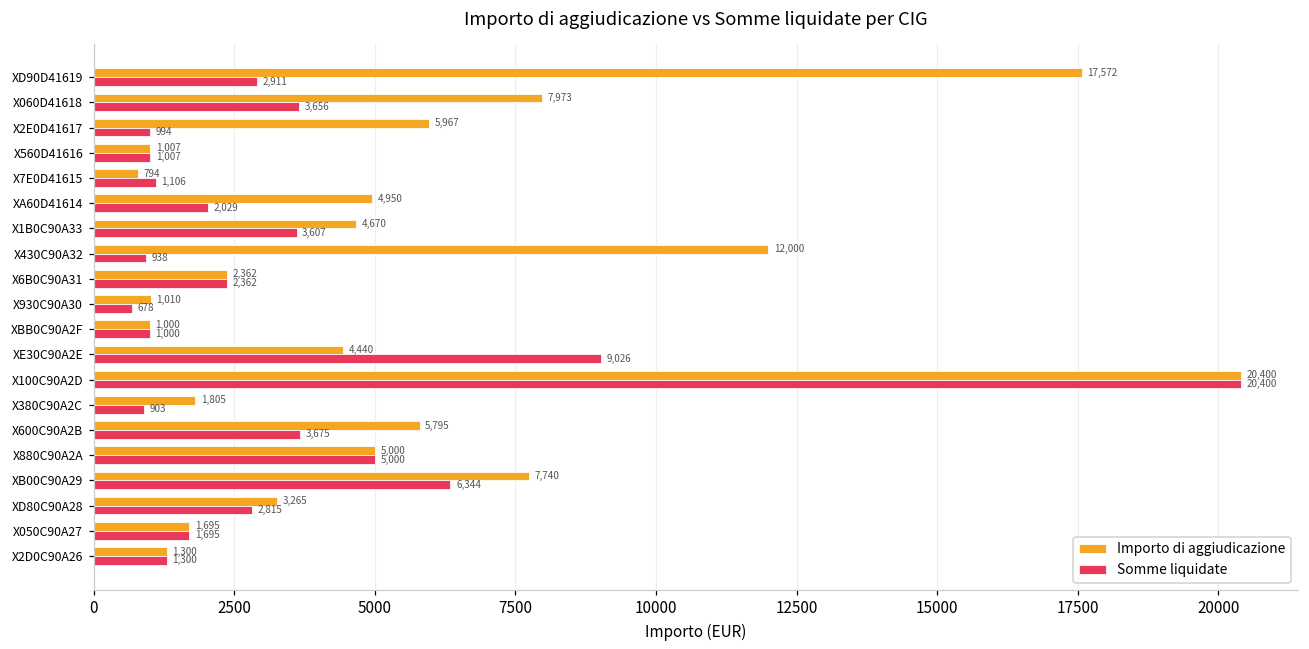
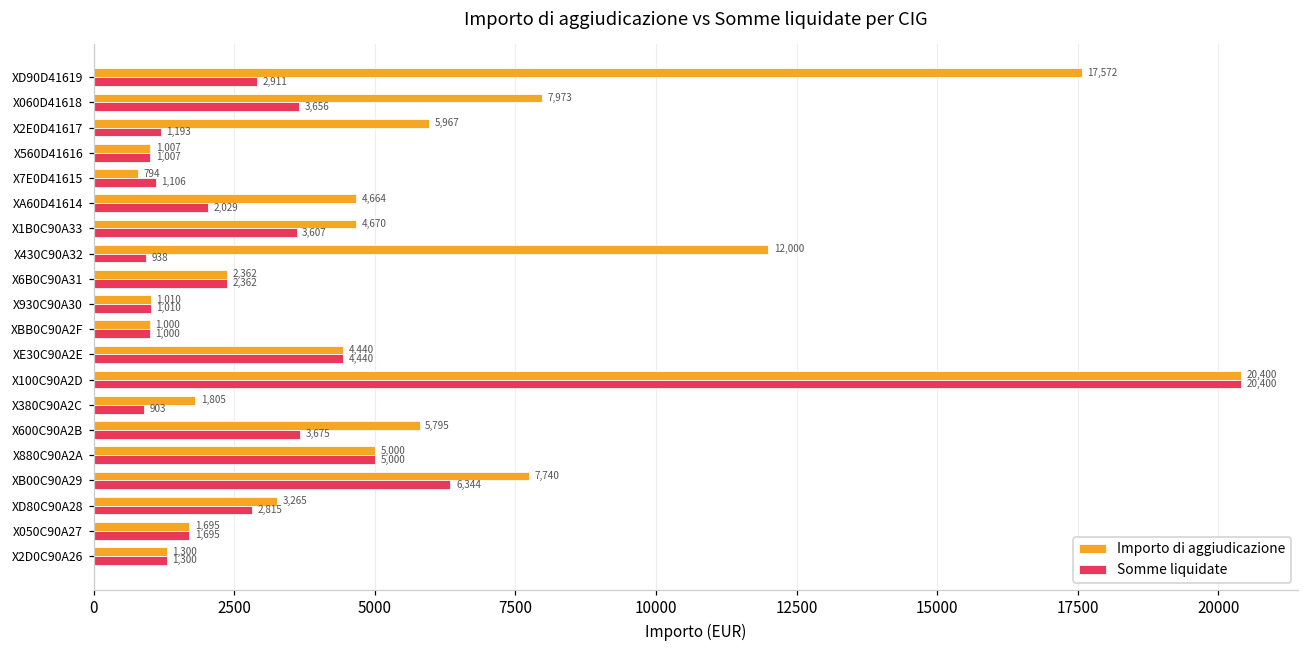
Somme liquidate, X2E0D41617: 994 -> 1,193
Importo di aggiudicazione, XA60D41614: 4,950 -> 4,664
Somme liquidate, X930C90A30: 678 -> 1,010
Somme liquidate, XE30C90A2E: 9,026 -> 4,440
